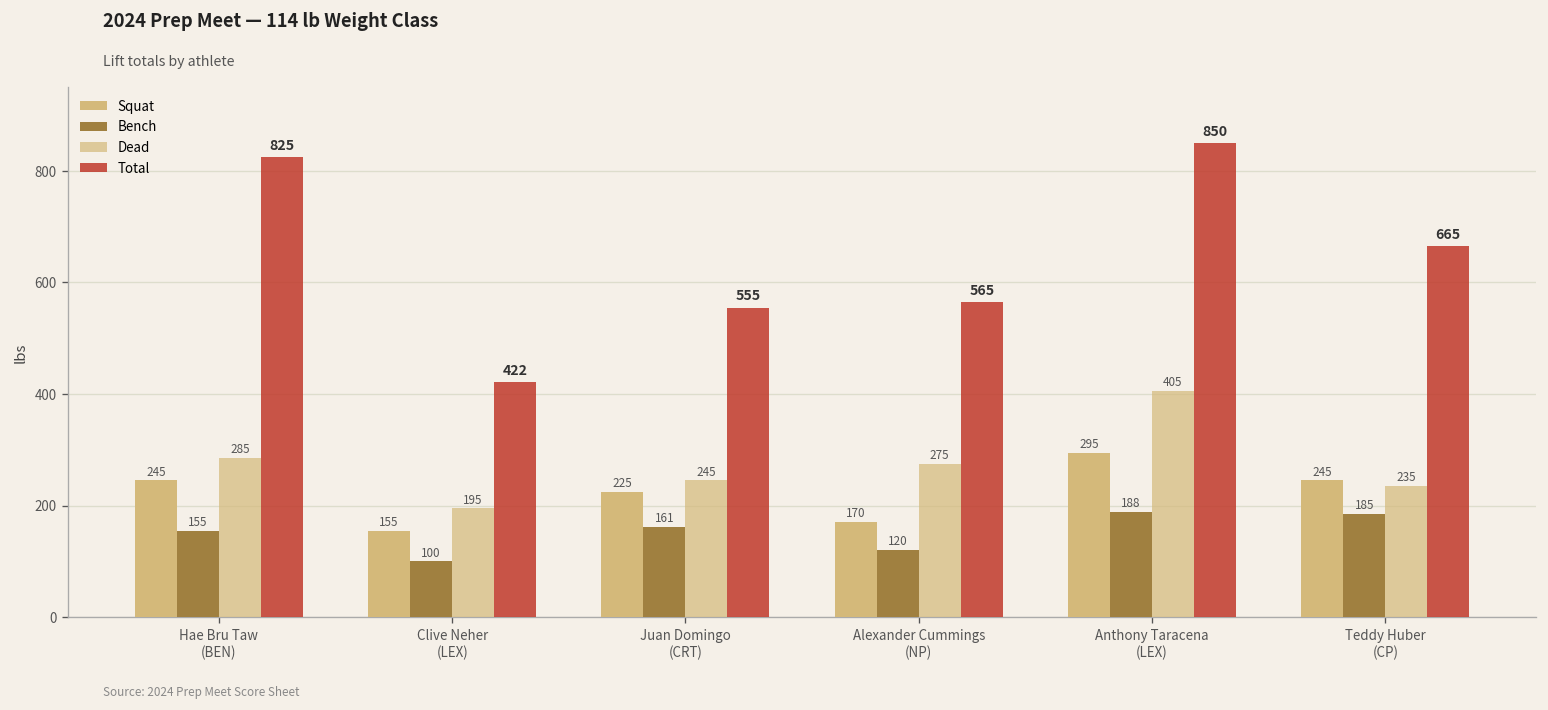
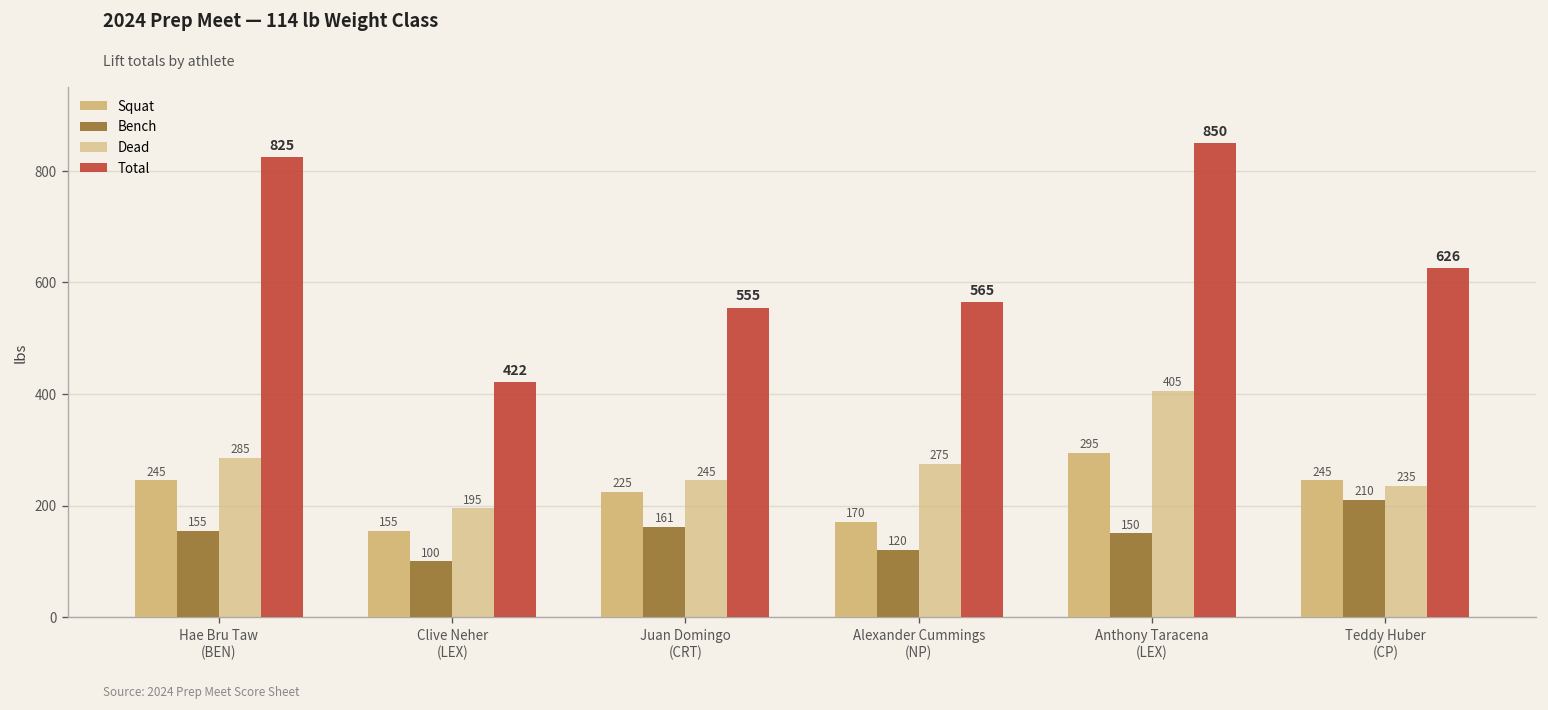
Bench, Anthony Taracena (LEX): 188 -> 150
Bench, Teddy Huber (CP): 185 -> 210
Total, Teddy Huber (CP): 665 -> 626
